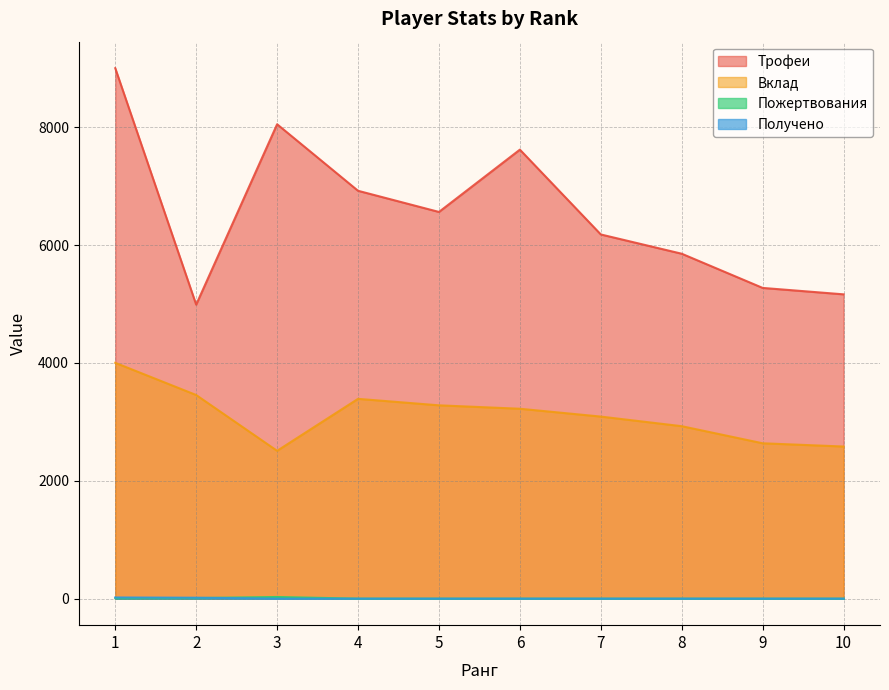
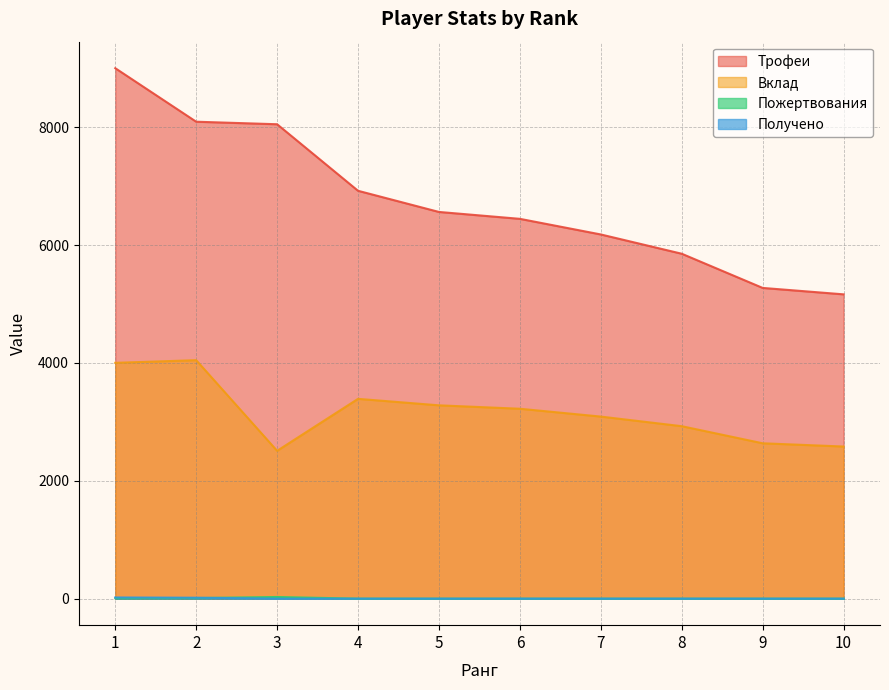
Трофеи, 2: 5000 -> 8100
Вклад, 2: 3500 -> 4000
Трофеи, 6: 7600 -> 6400
